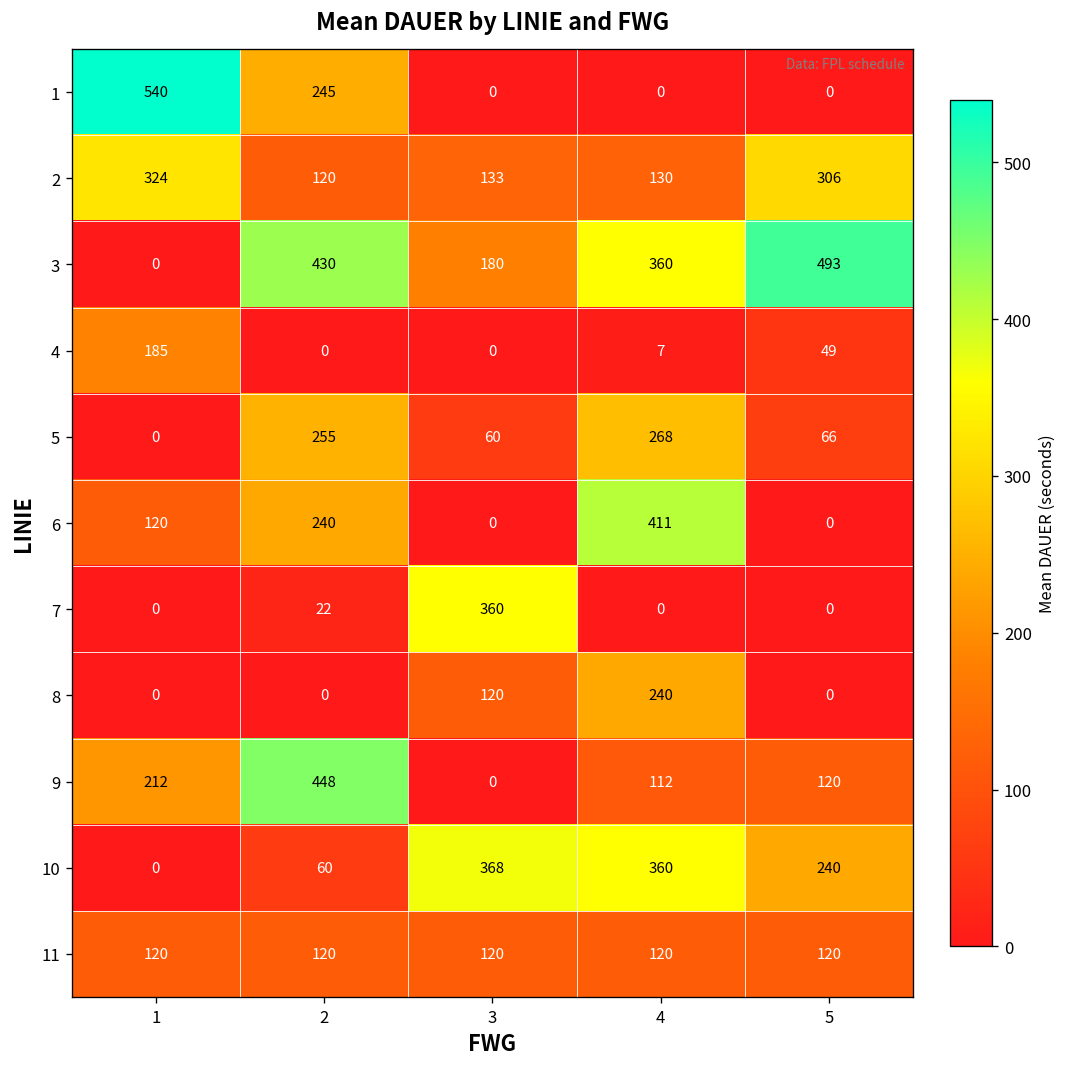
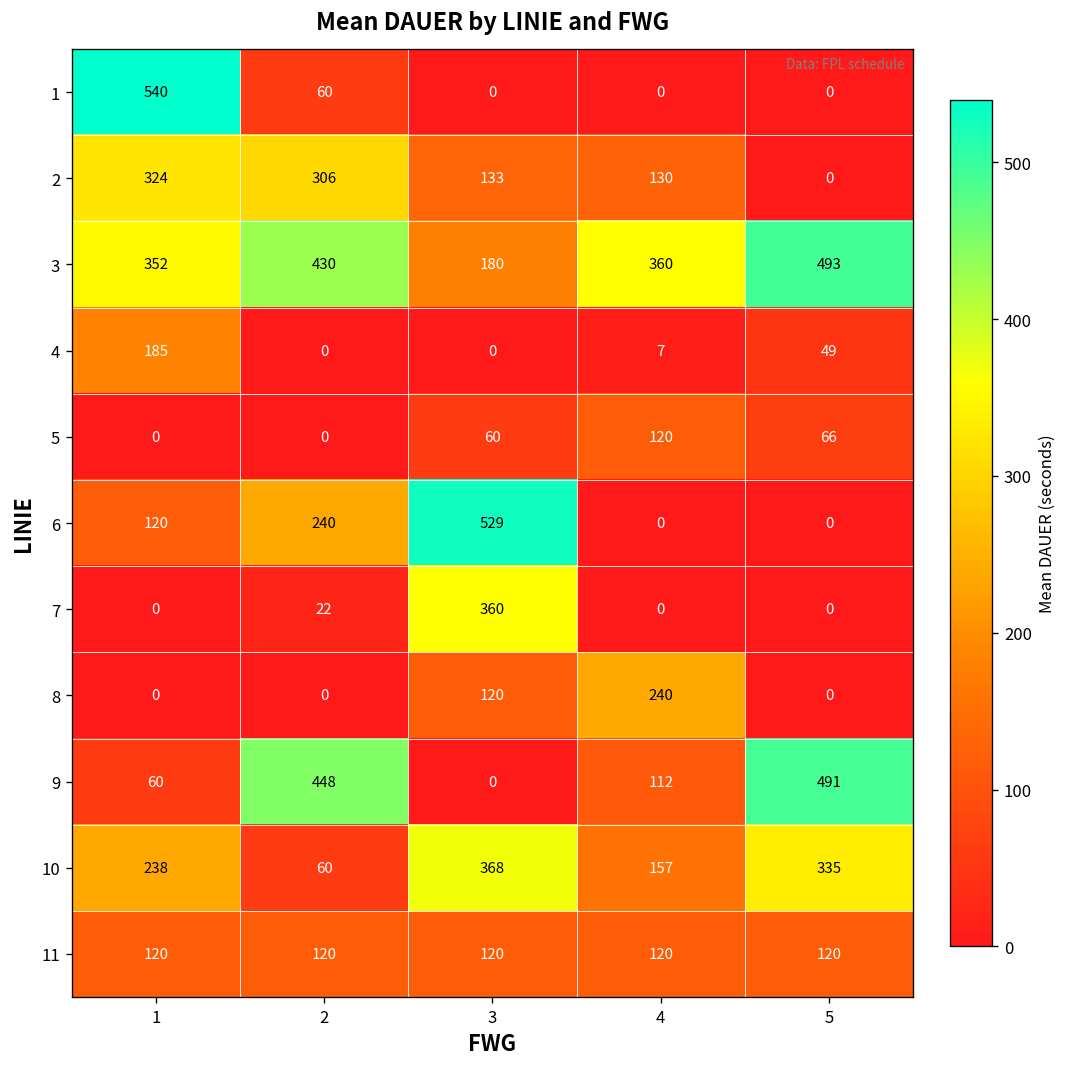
1, 2: 245 -> 60
2, 2: 120 -> 306
2, 5: 306 -> 0
3, 1: 0 -> 352
5, 2: 255 -> 0
5, 4: 268 -> 120
6, 3: 0 -> 529
6, 4: 411 -> 0
9, 1: 212 -> 60
9, 5: 120 -> 491
10, 1: 0 -> 238
10, 4: 360 -> 157
10, 5: 240 -> 335
